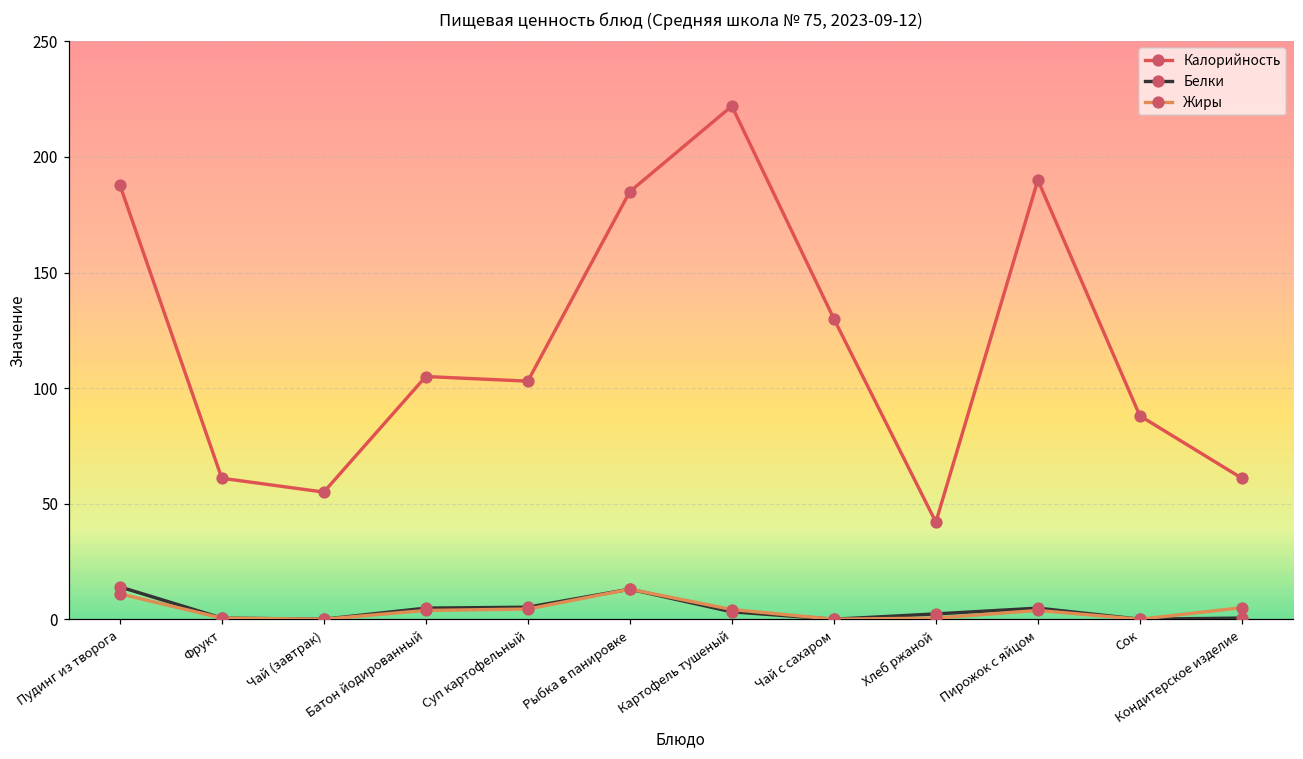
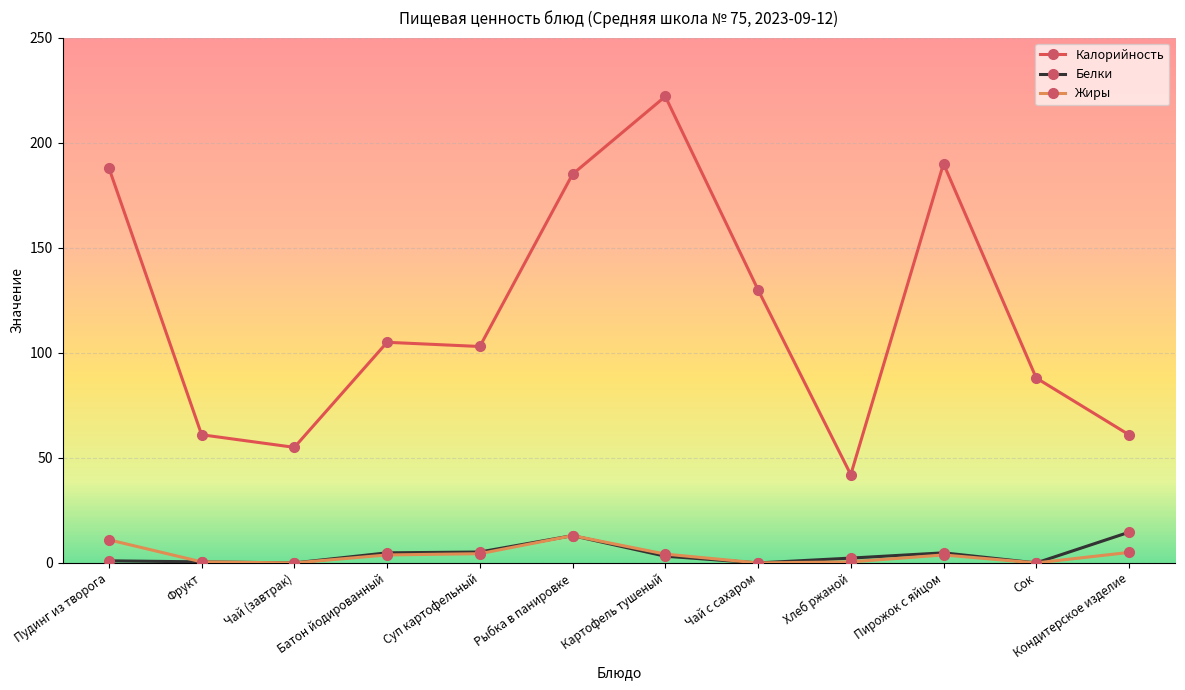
Белки, Пудинг из творога: 14 -> 1
Белки, Кондитерское изделие: 1 -> 15
